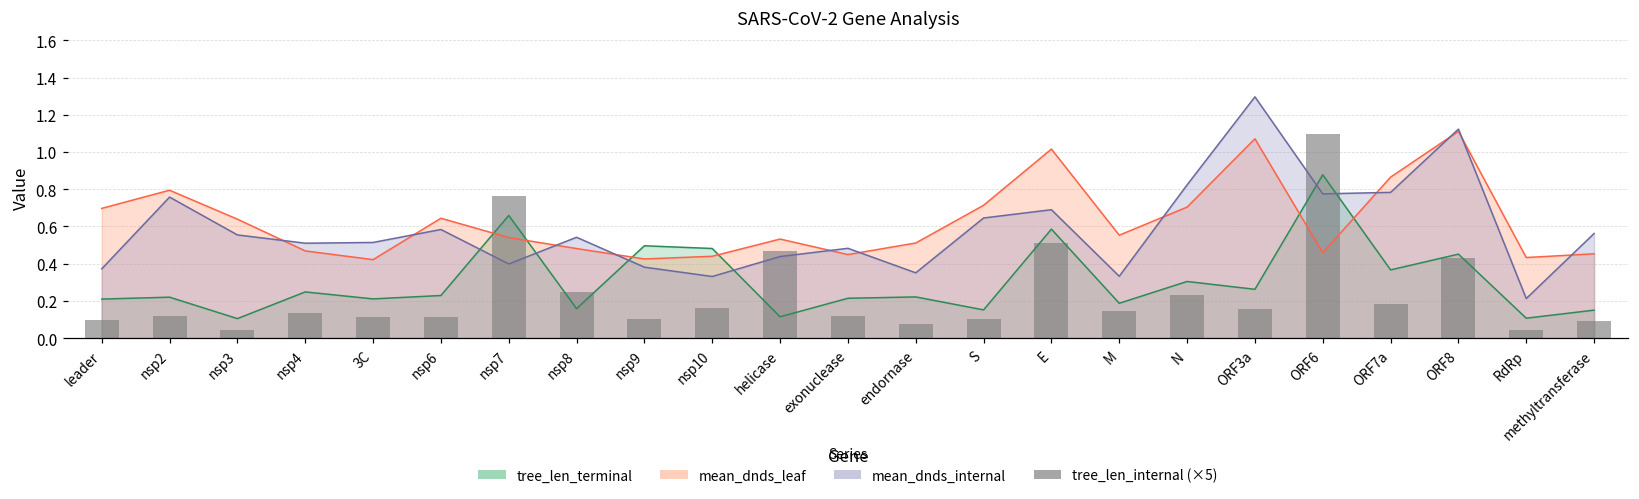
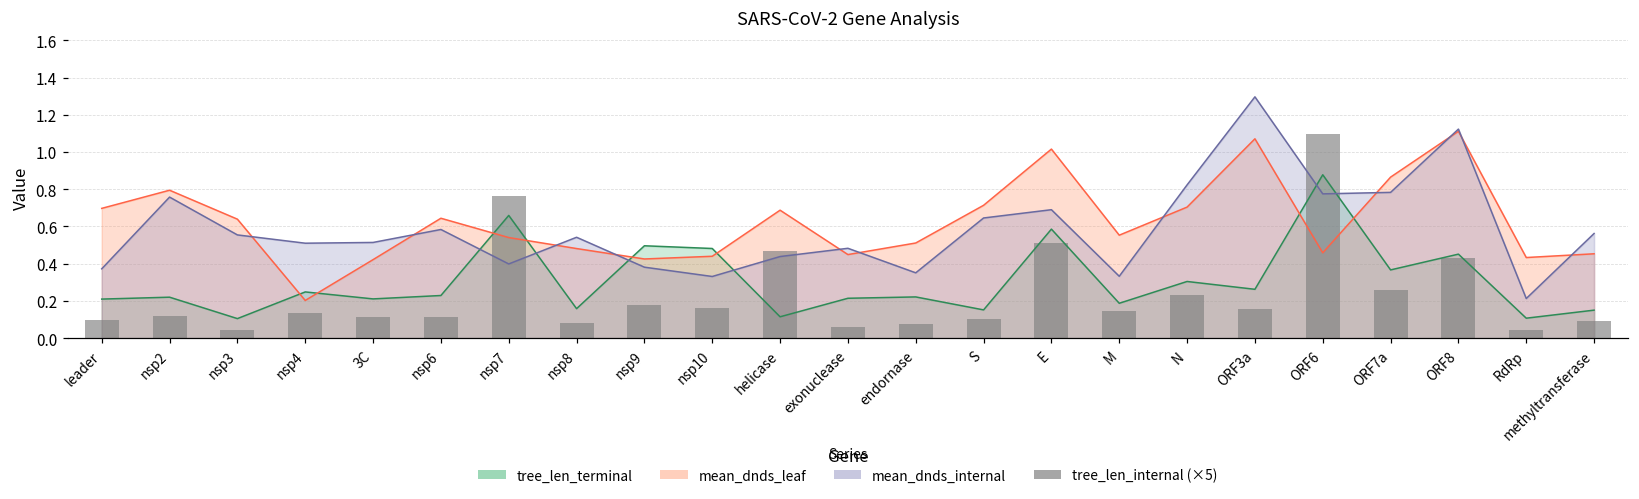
mean_dnds_leaf, nsp4: 0.47 -> 0.20
tree_len_internal (×5), nsp8: 0.25 -> 0.08
tree_len_internal (×5), nsp9: 0.10 -> 0.18
mean_dnds_leaf, helicase: 0.53 -> 0.69
tree_len_internal (×5), exonuclease: 0.12 -> 0.06
tree_len_internal (×5), ORF7a: 0.18 -> 0.26
